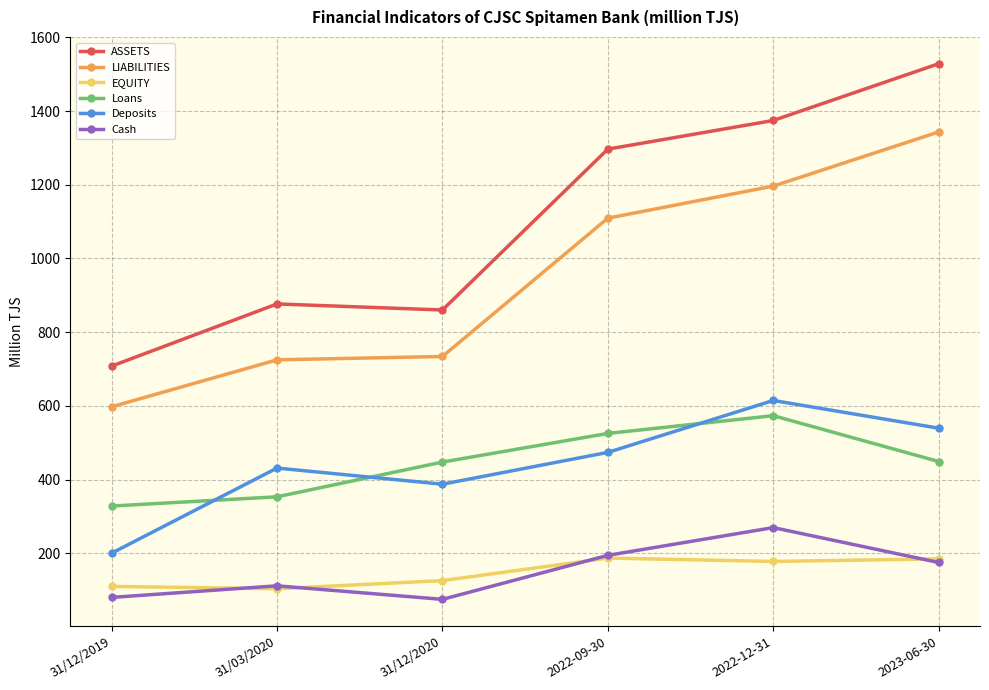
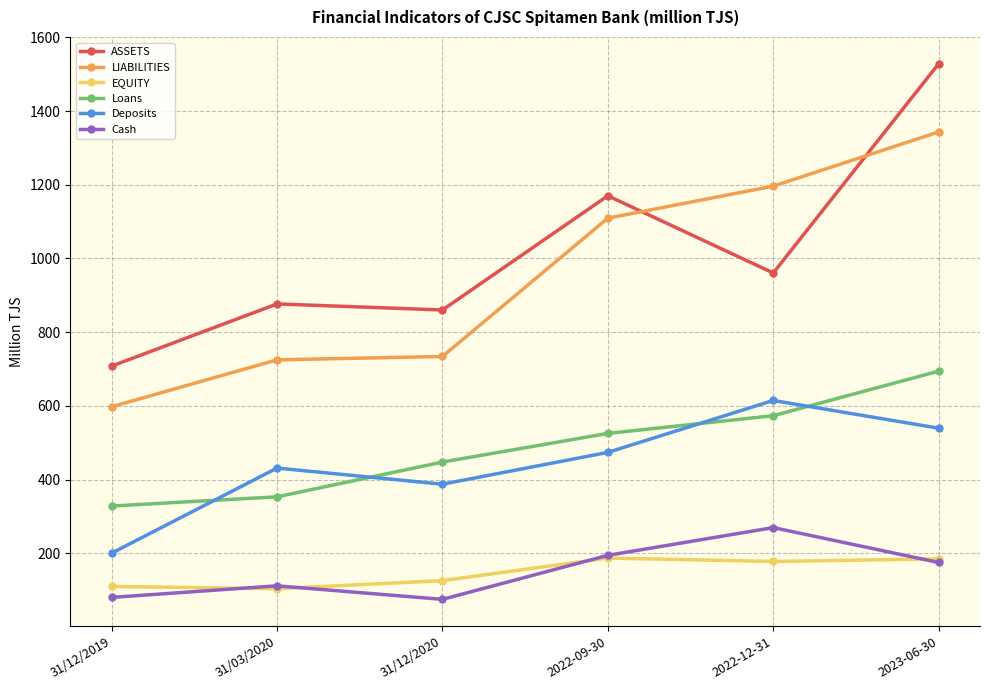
ASSETS, 2022-09-30: 1300 -> 1170
ASSETS, 2022-12-31: 1370 -> 960
Loans, 2023-06-30: 450 -> 690
